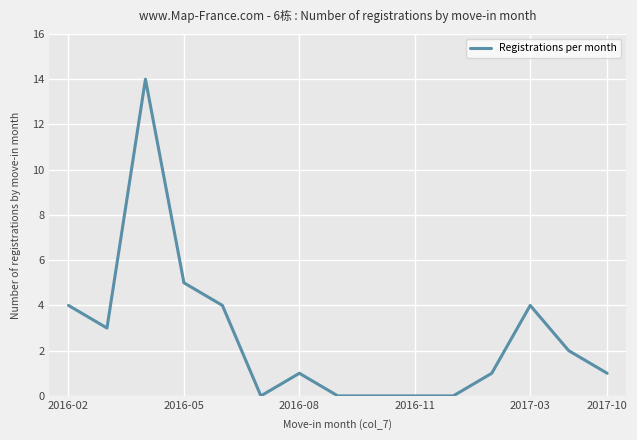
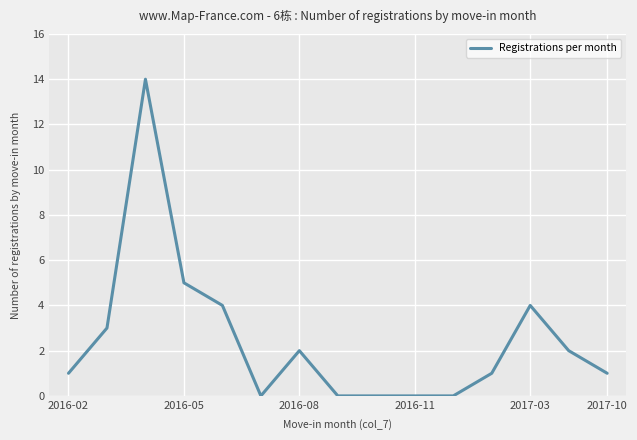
2016-02: 4 -> 1
2016-08: 1 -> 2
